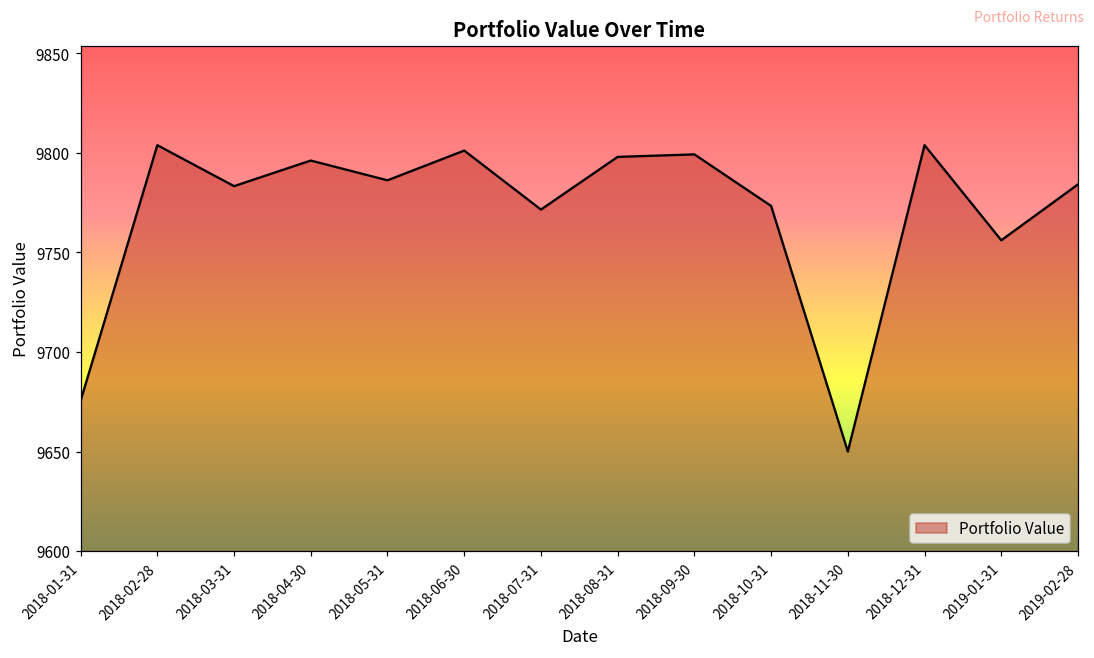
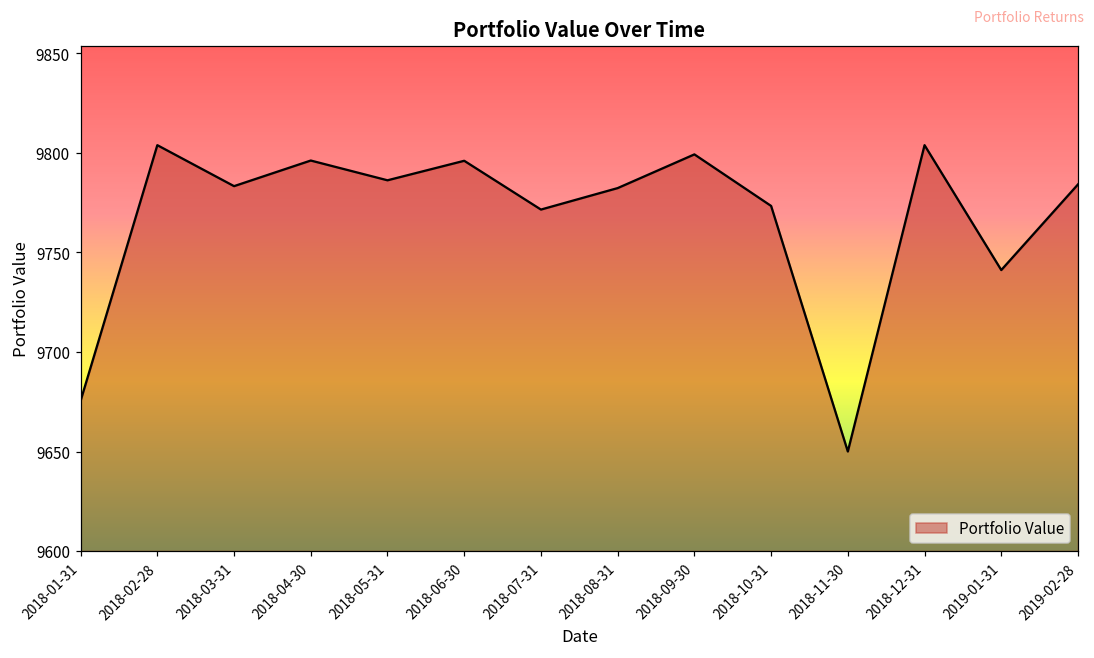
2018-06-30: 9801 -> 9796
2018-08-31: 9798 -> 9782
2019-01-31: 9756 -> 9741
